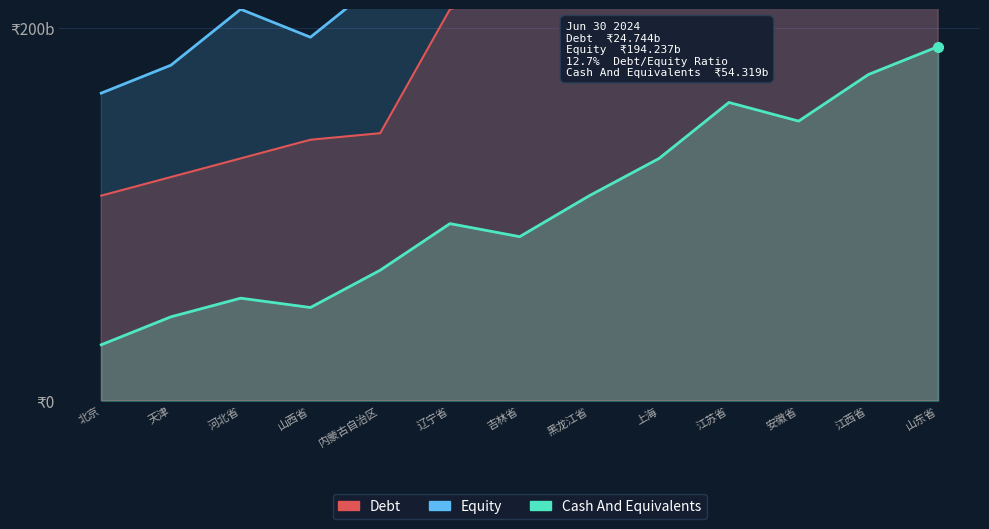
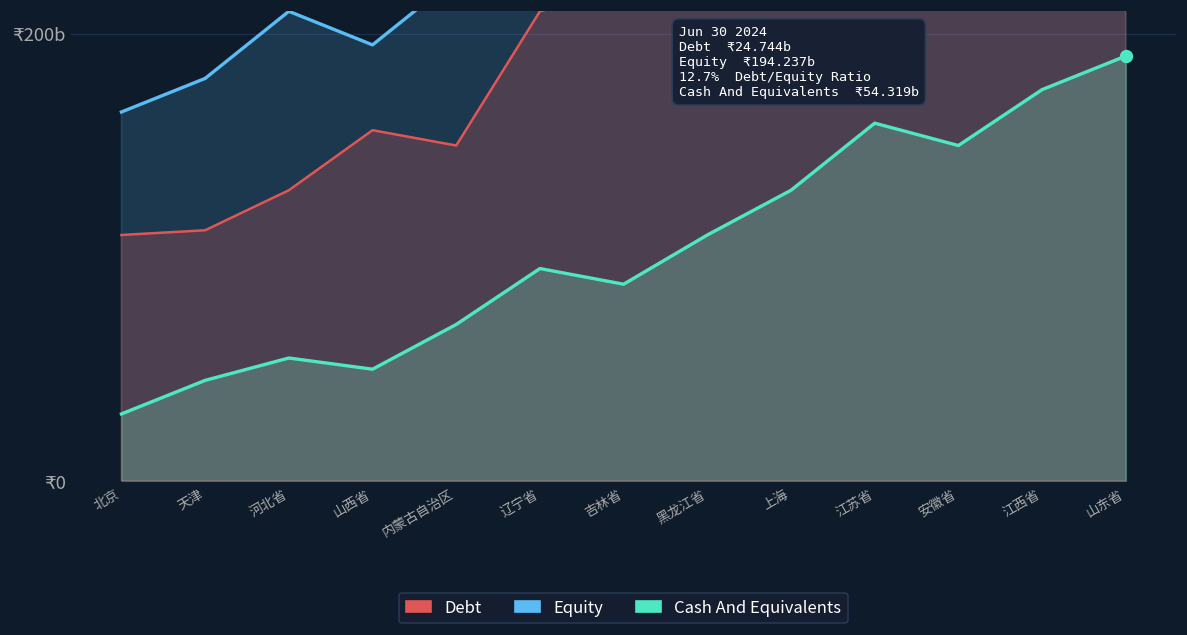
Debt, 天津: ₹120b -> ₹112b
Debt, 山西省: ₹140b -> ₹157b
Debt, 内蒙古自治区: ₹144b -> ₹150b
